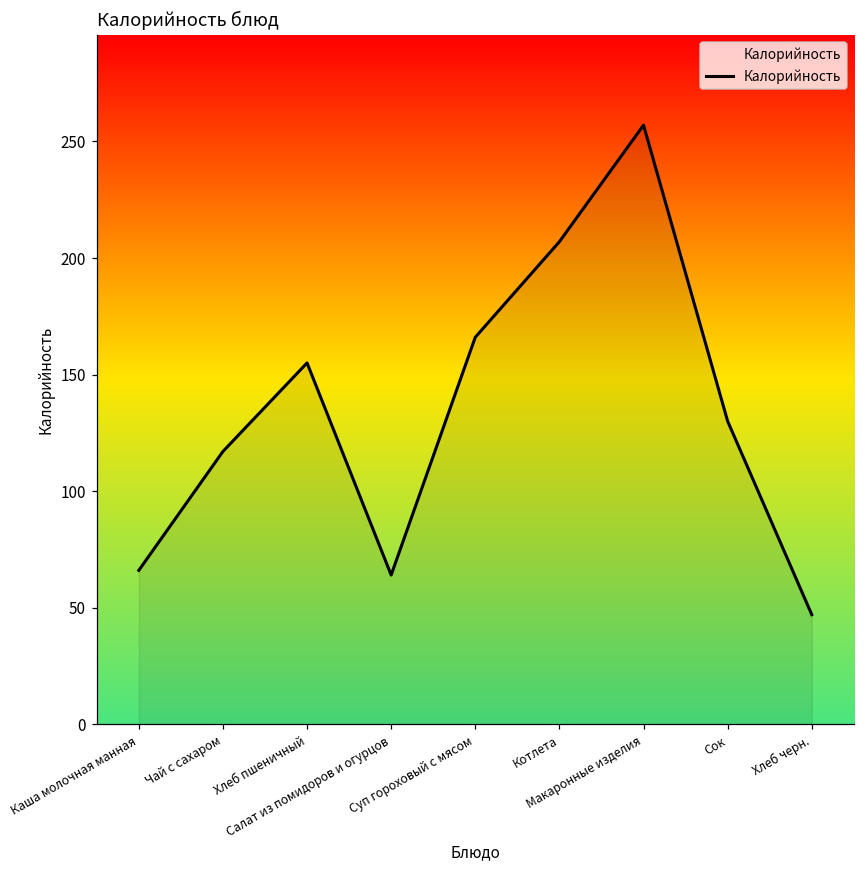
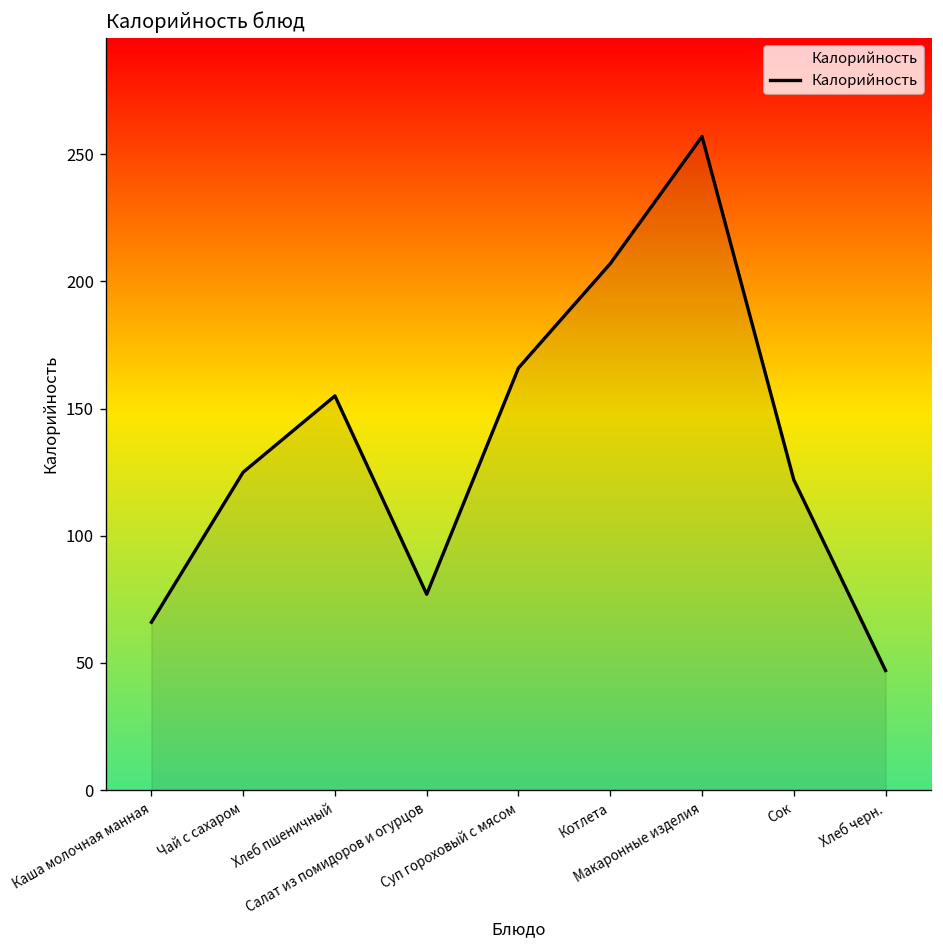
Чай с сахаром: 117 -> 125
Салат из помидоров и огурцов: 64 -> 77
Сок: 130 -> 122
